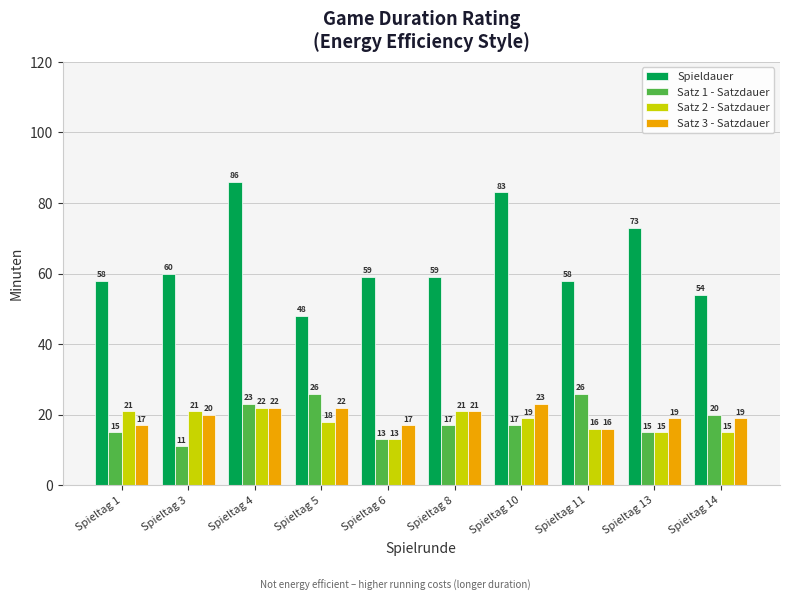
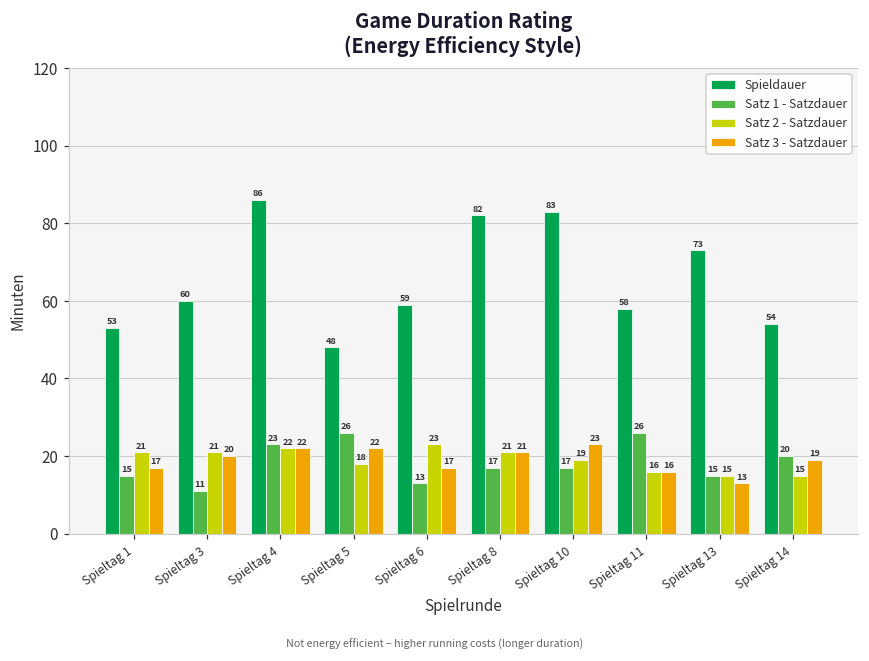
Spieldauer, Spieltag 1: 58 -> 53
Satz 2 - Satzdauer, Spieltag 6: 13 -> 23
Spieldauer, Spieltag 8: 59 -> 82
Satz 3 - Satzdauer, Spieltag 13: 19 -> 13
